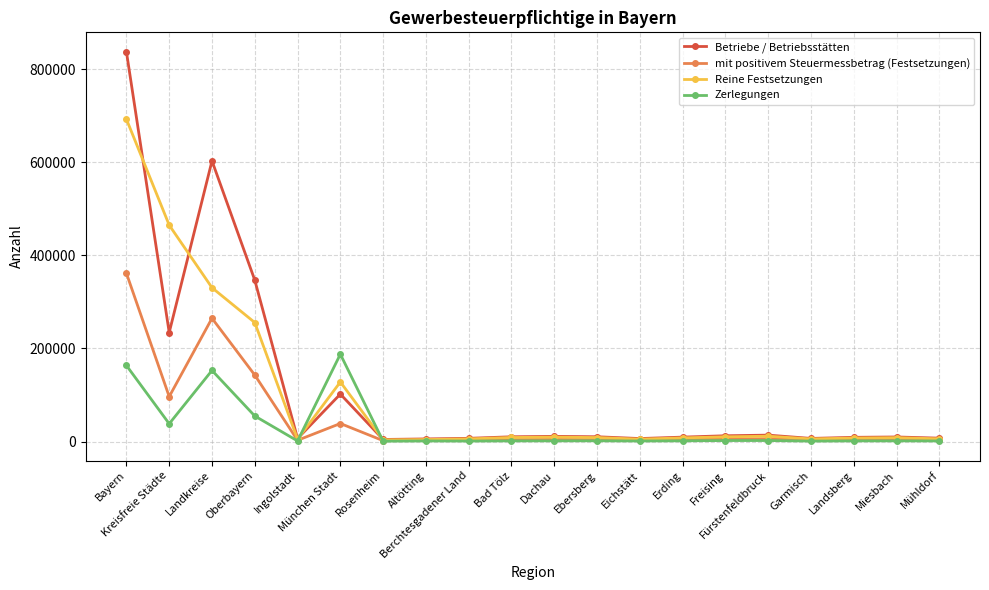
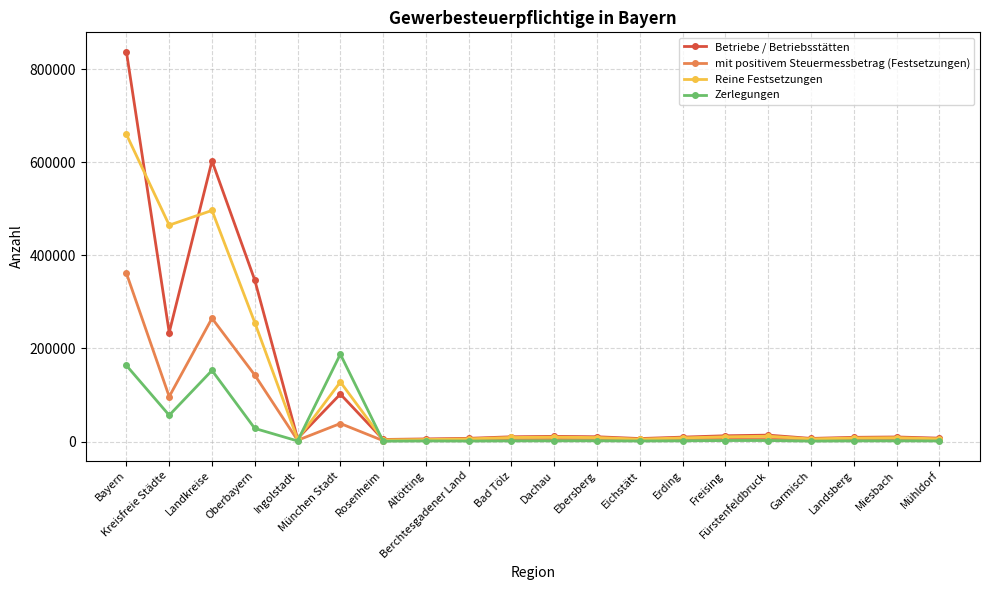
Reine Festsetzungen, Bayern: 690000 -> 660000
Zerlegungen, Kreisfreie Städte: 40000 -> 60000
Reine Festsetzungen, Landkreise: 330000 -> 500000
Zerlegungen, Oberbayern: 60000 -> 30000
